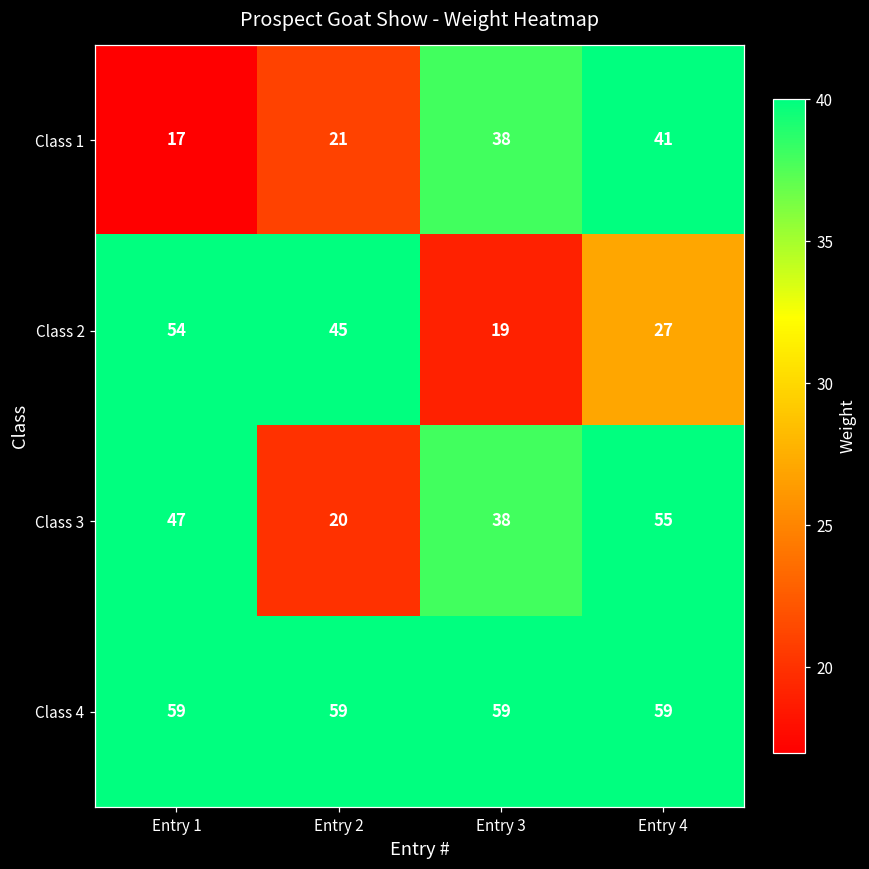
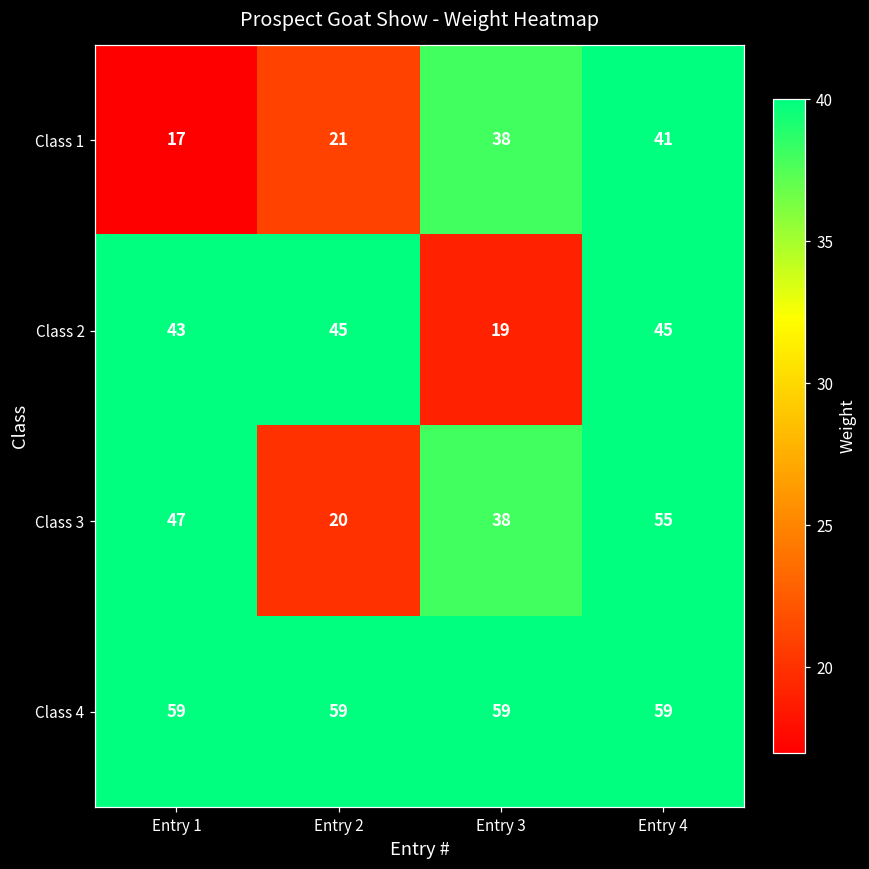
Class 2, Entry 1: 54 -> 43
Class 2, Entry 4: 27 -> 45
